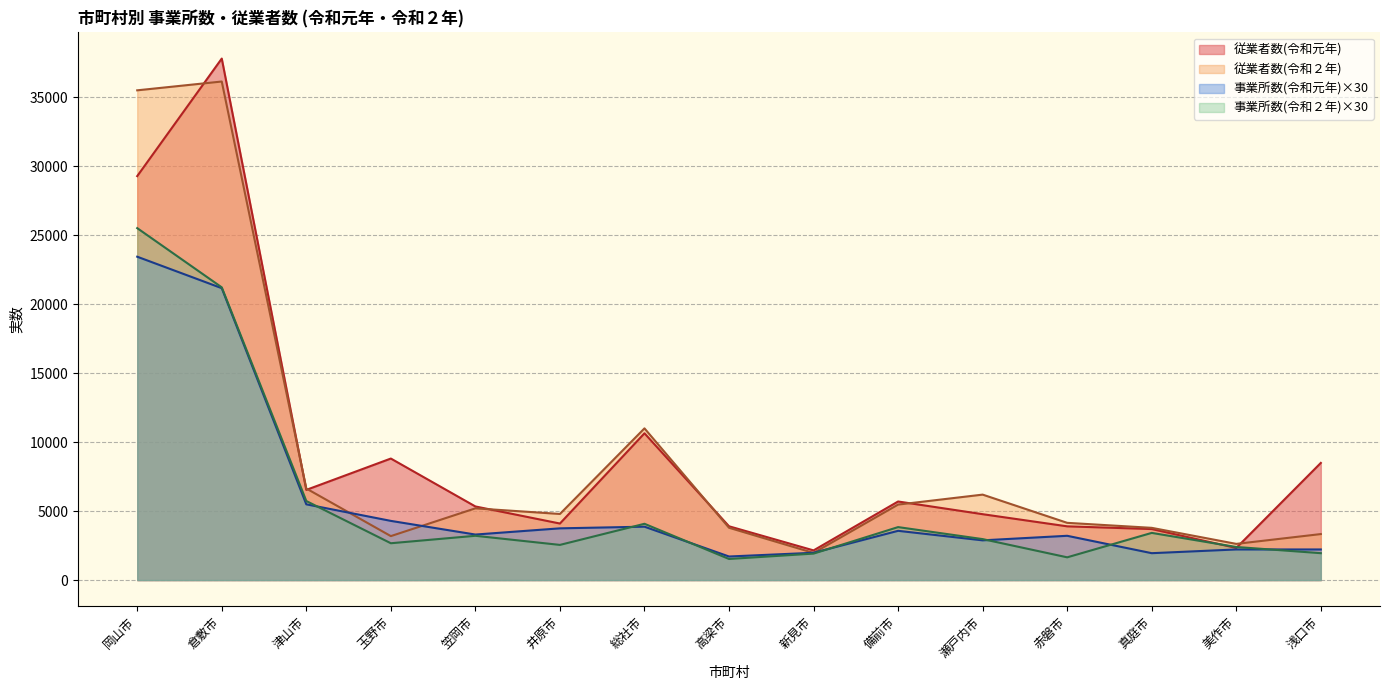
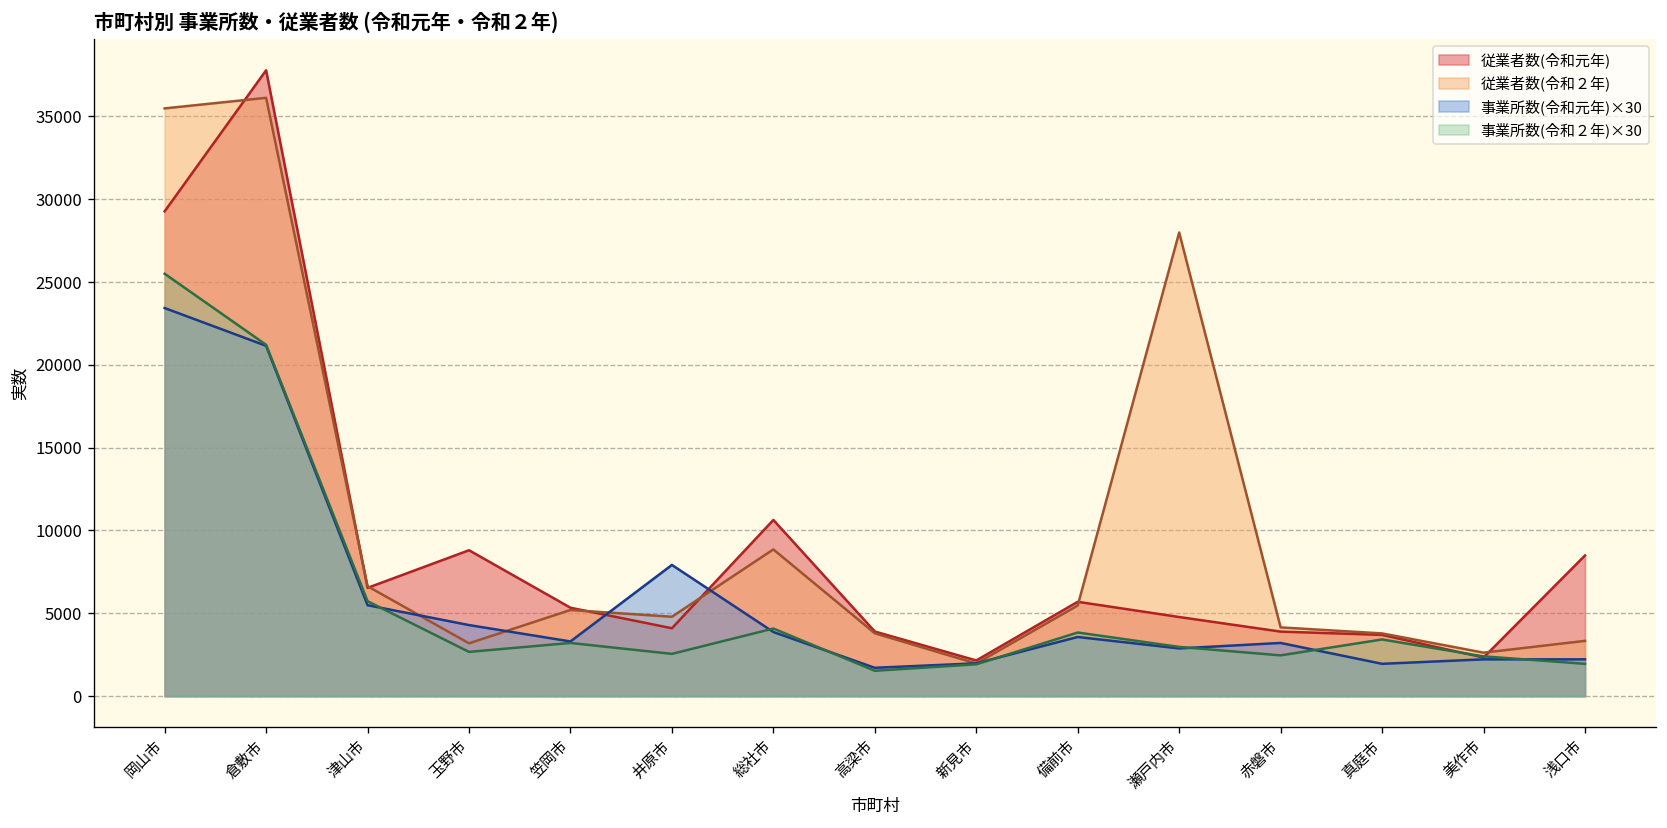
事業所数(令和元年)×30, 井原市: 3800 -> 7900
従業者数(令和２年), 総社市: 11000 -> 8900
従業者数(令和２年), 瀬戸内市: 6200 -> 28000
事業所数(令和２年)×30, 赤磐市: 1700 -> 2500
